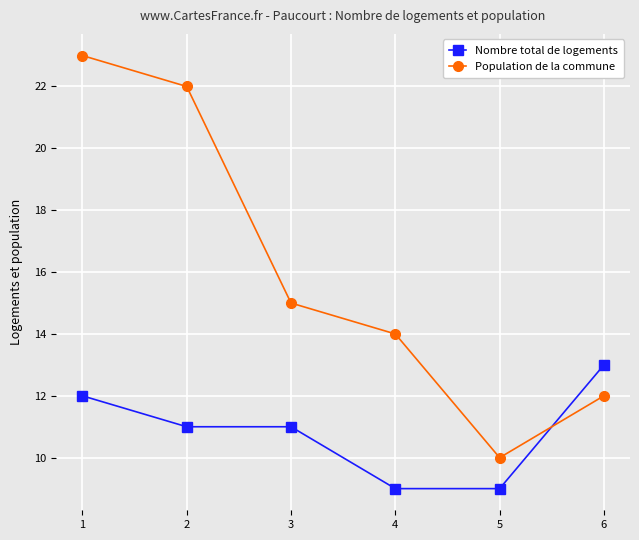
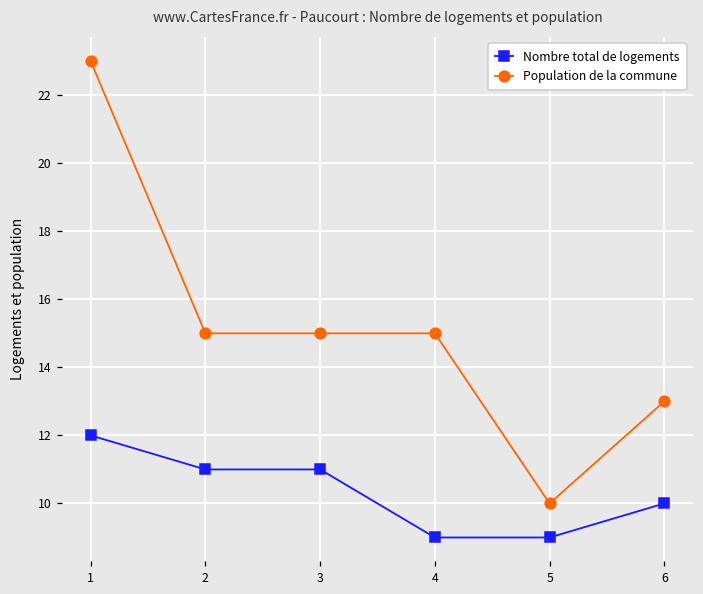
Population de la commune, 2: 22 -> 15
Population de la commune, 4: 14 -> 15
Nombre total de logements, 6: 13 -> 10
Population de la commune, 6: 12 -> 13
